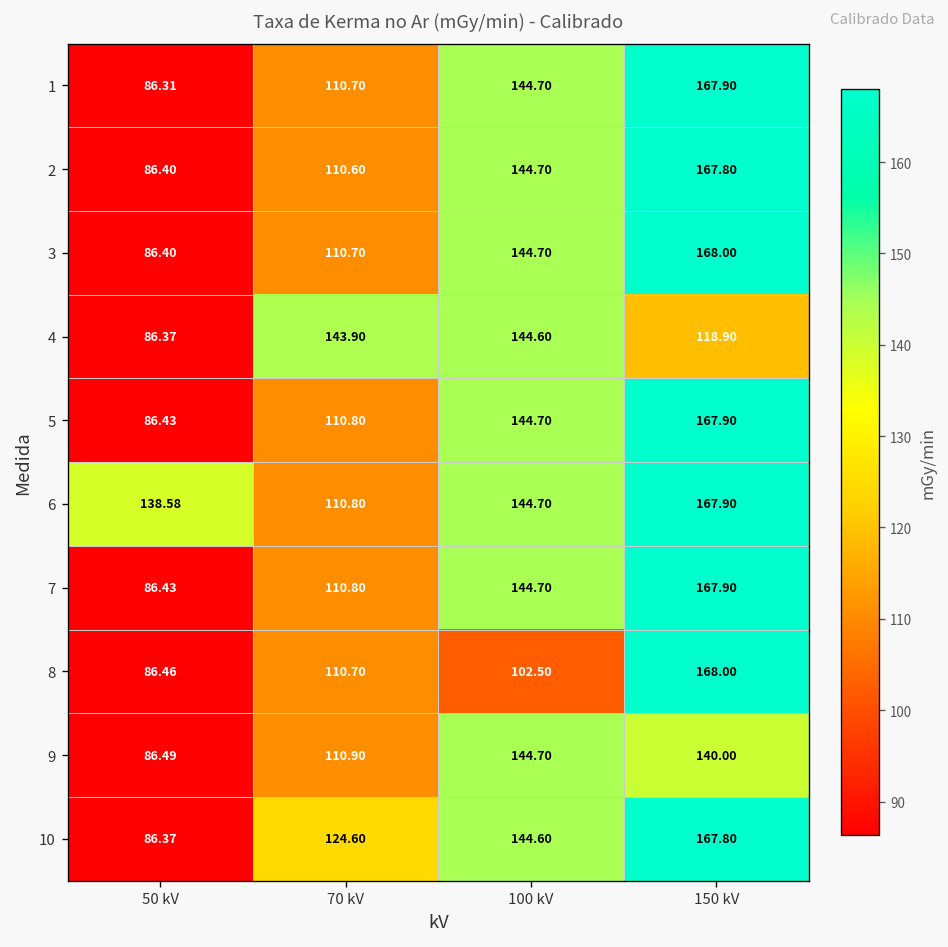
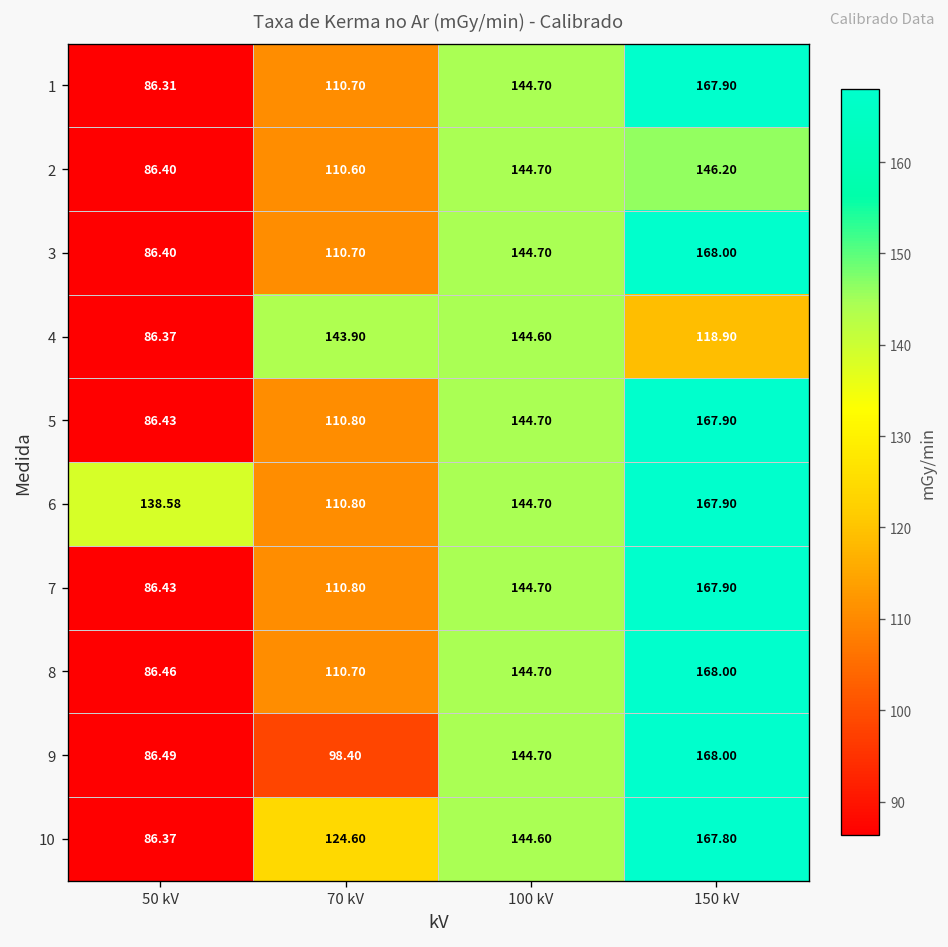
2, 150 kV: 167.80 -> 146.20
8, 100 kV: 102.50 -> 144.70
9, 70 kV: 110.90 -> 98.40
9, 150 kV: 140.00 -> 168.00
